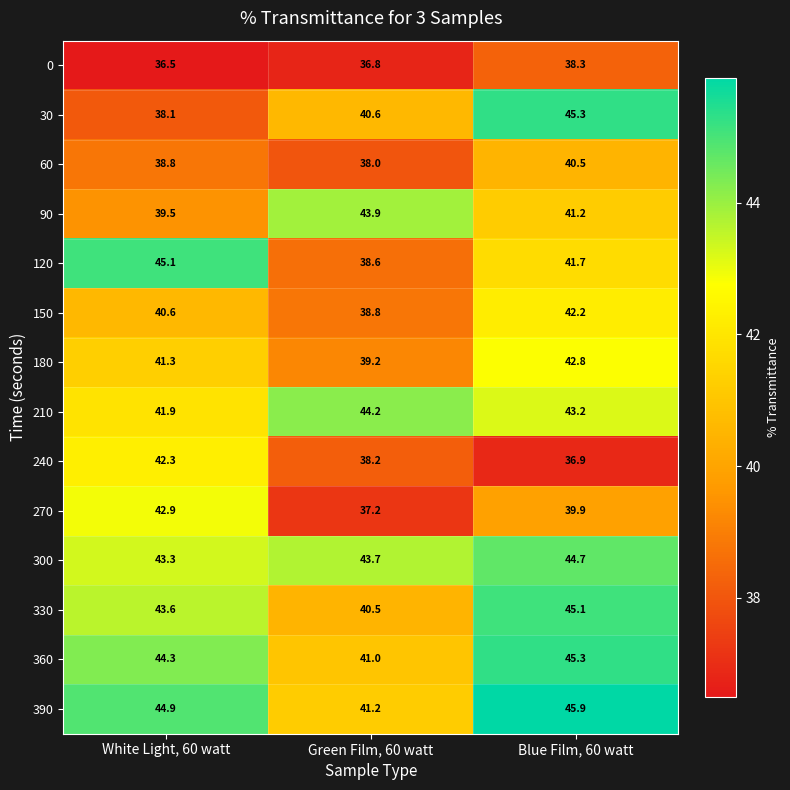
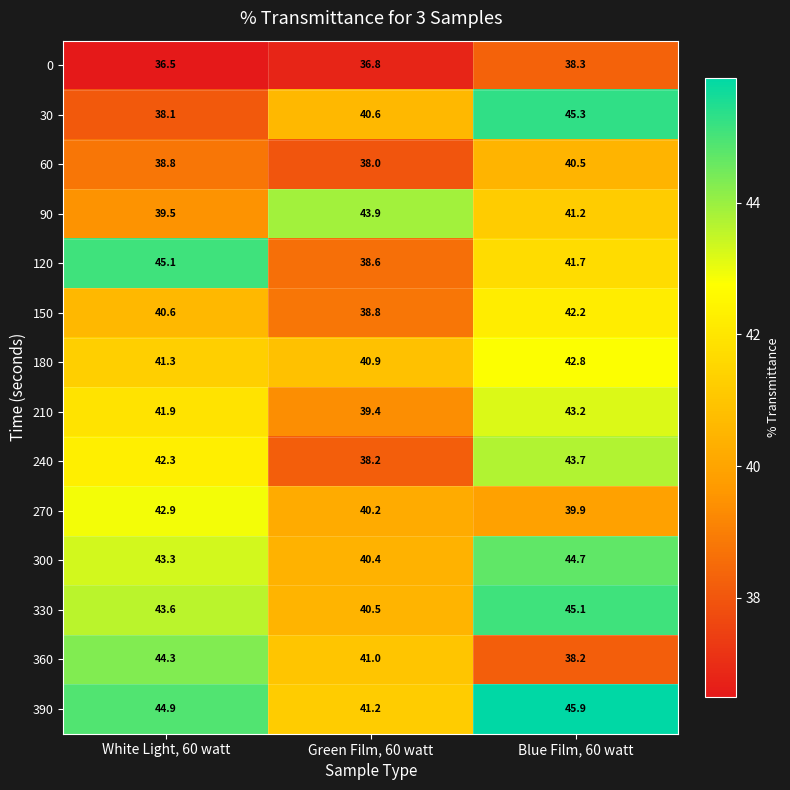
180, Green Film, 60 watt: 39.2 -> 40.9
210, Green Film, 60 watt: 44.2 -> 39.4
240, Blue Film, 60 watt: 36.9 -> 43.7
270, Green Film, 60 watt: 37.2 -> 40.2
300, Green Film, 60 watt: 43.7 -> 40.4
360, Blue Film, 60 watt: 45.3 -> 38.2
